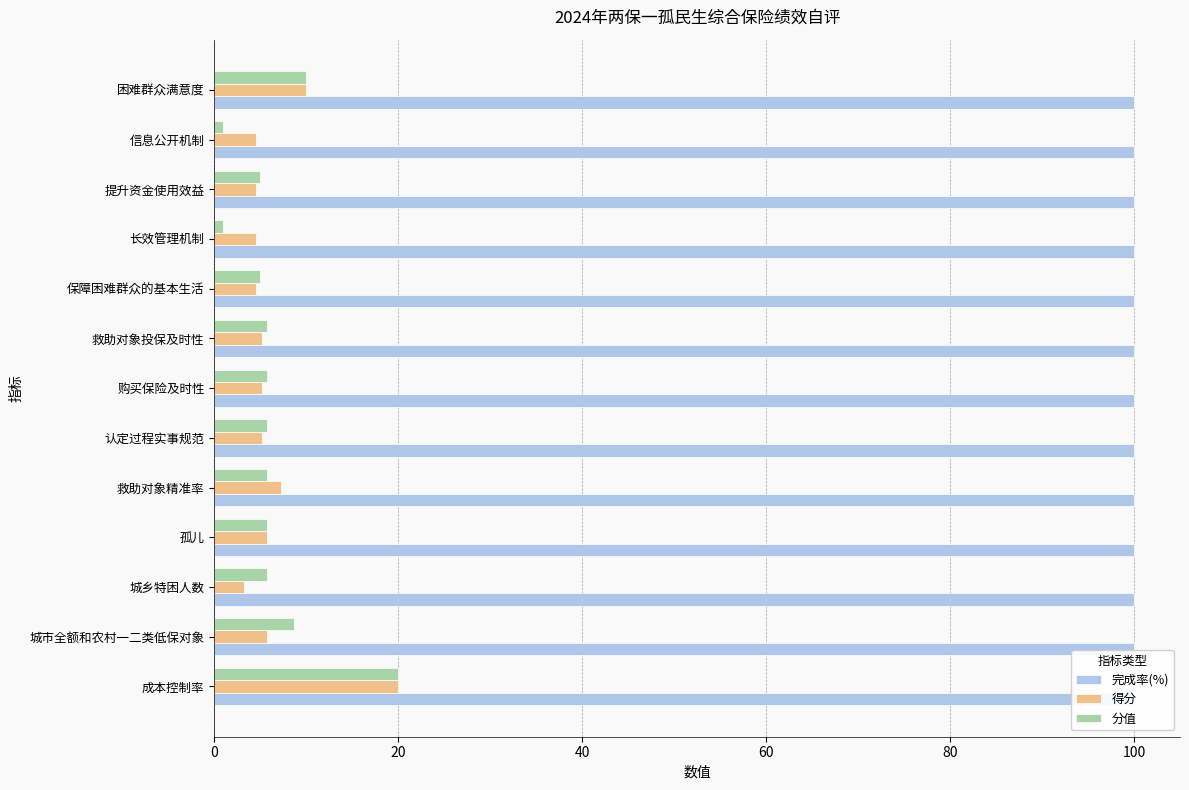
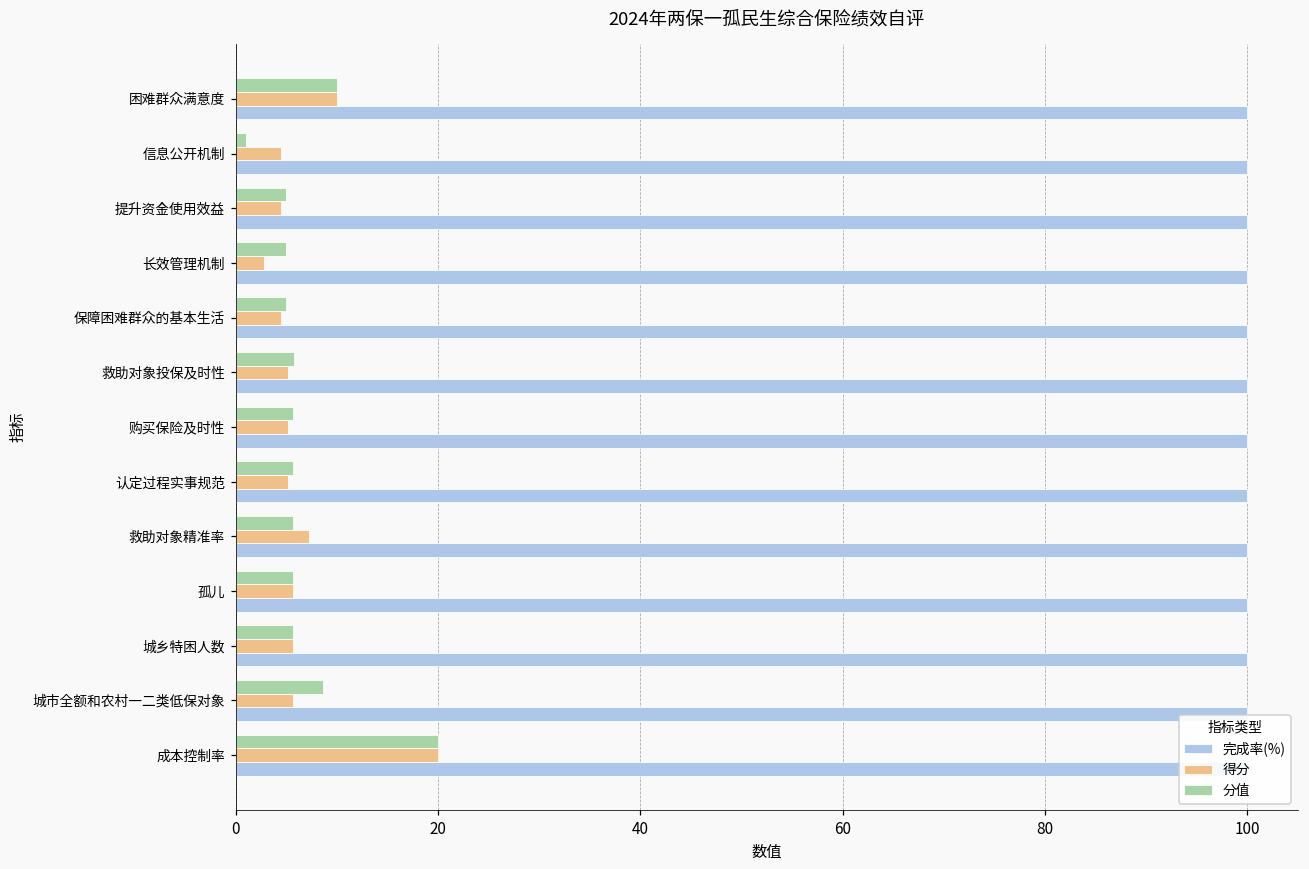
分值, 长效管理机制: 1 -> 5
得分, 长效管理机制: 5 -> 3
得分, 城乡特困人数: 3 -> 6
